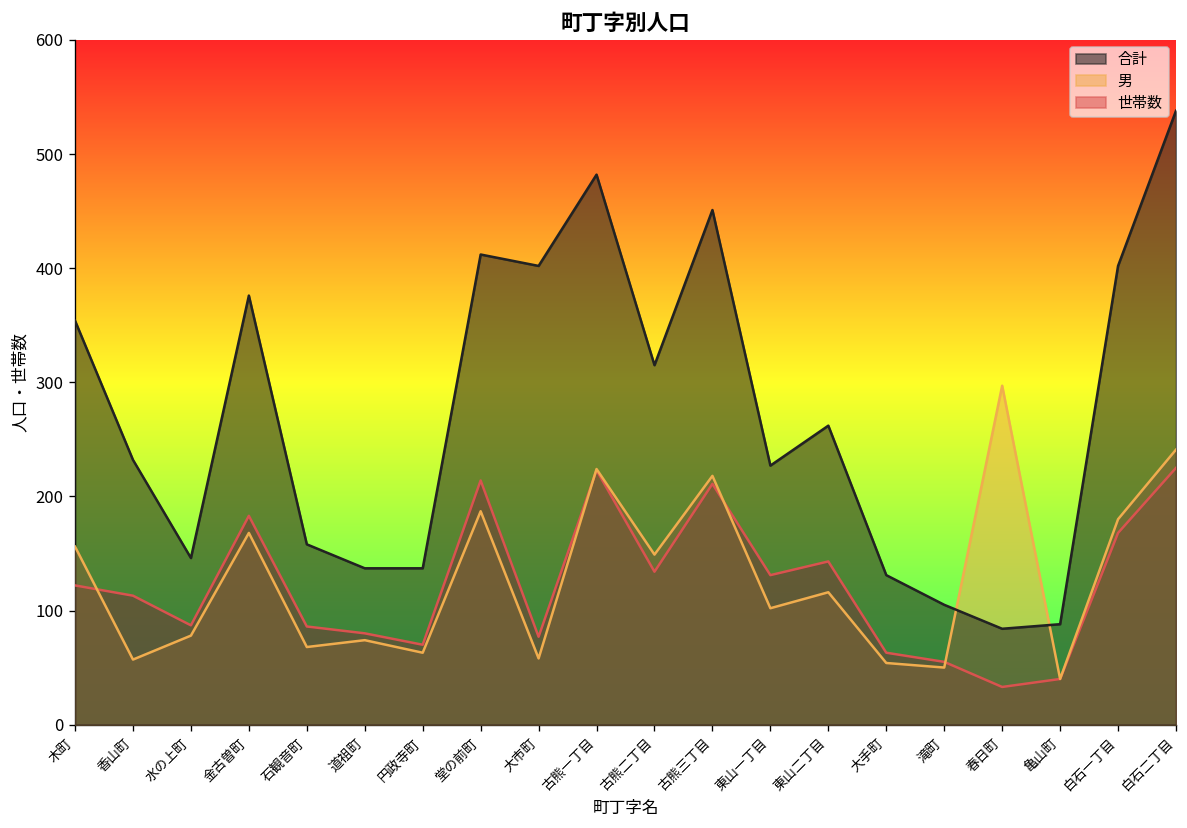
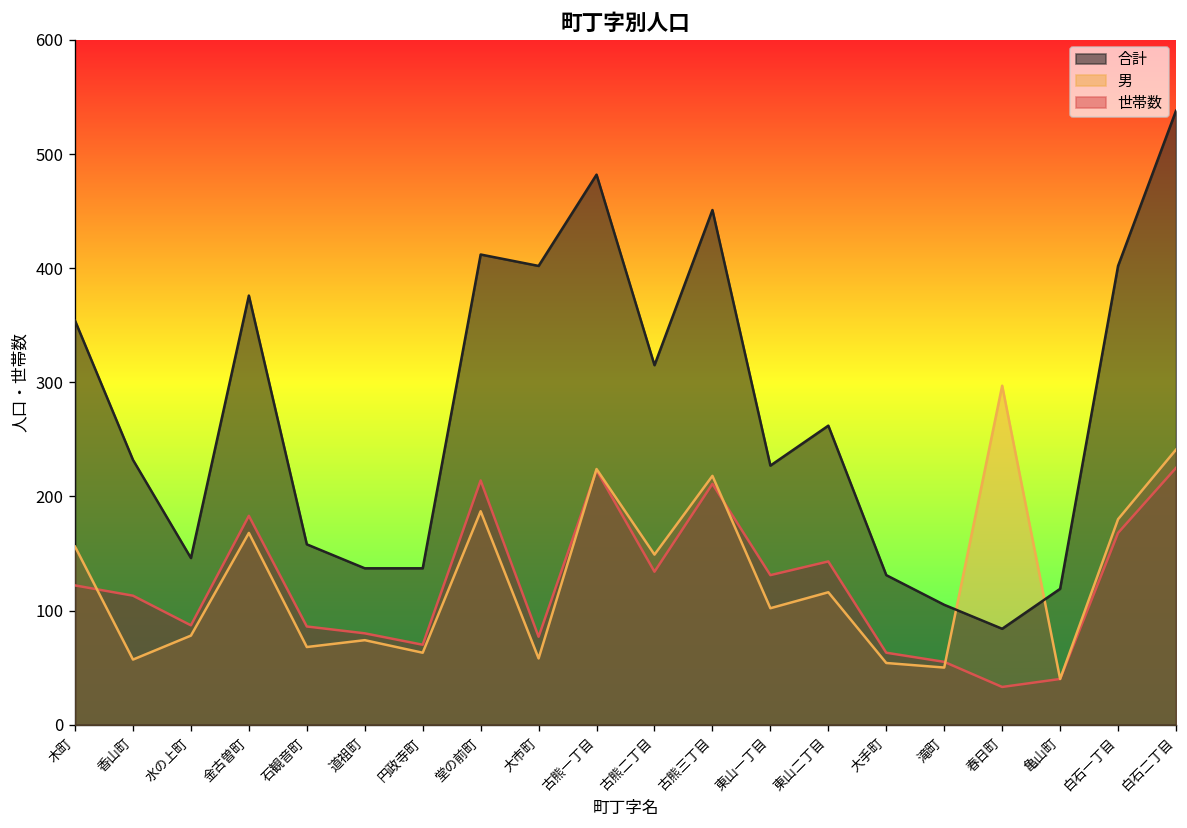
合計, 亀山町: 90 -> 120
